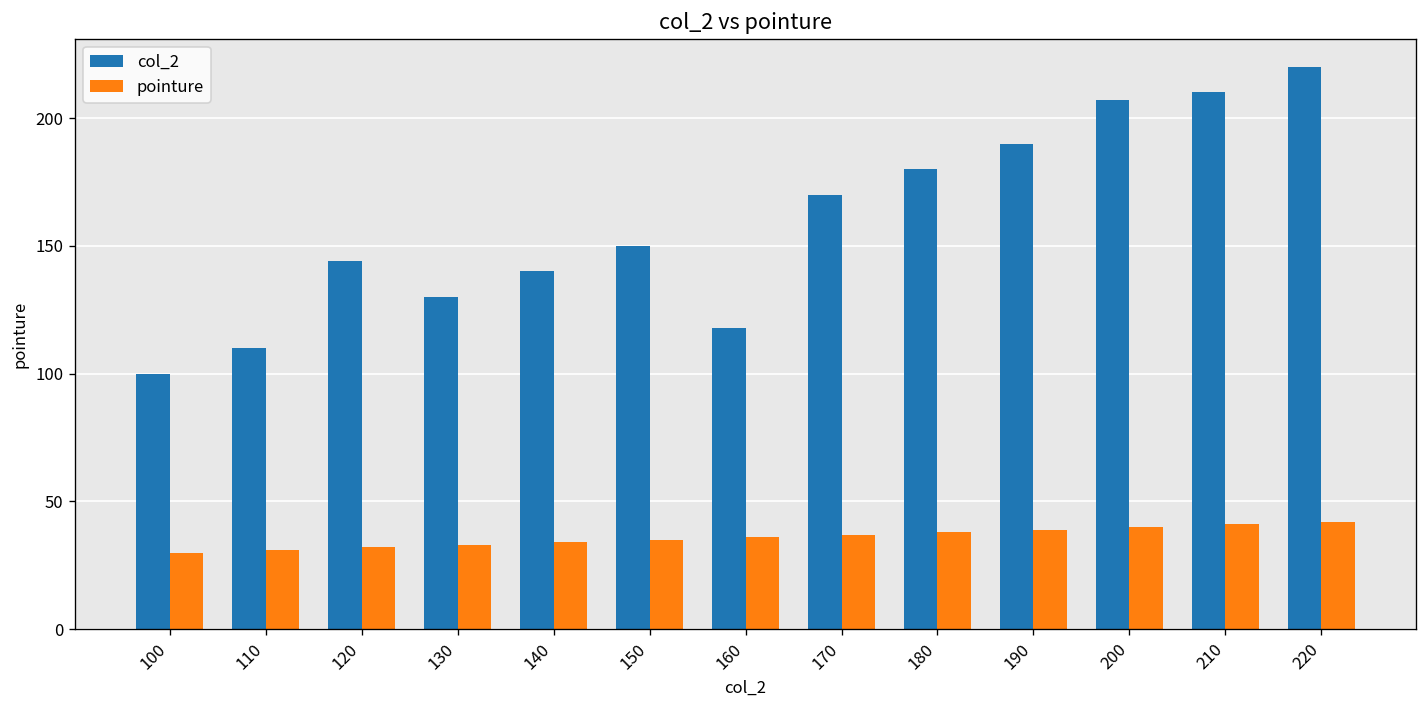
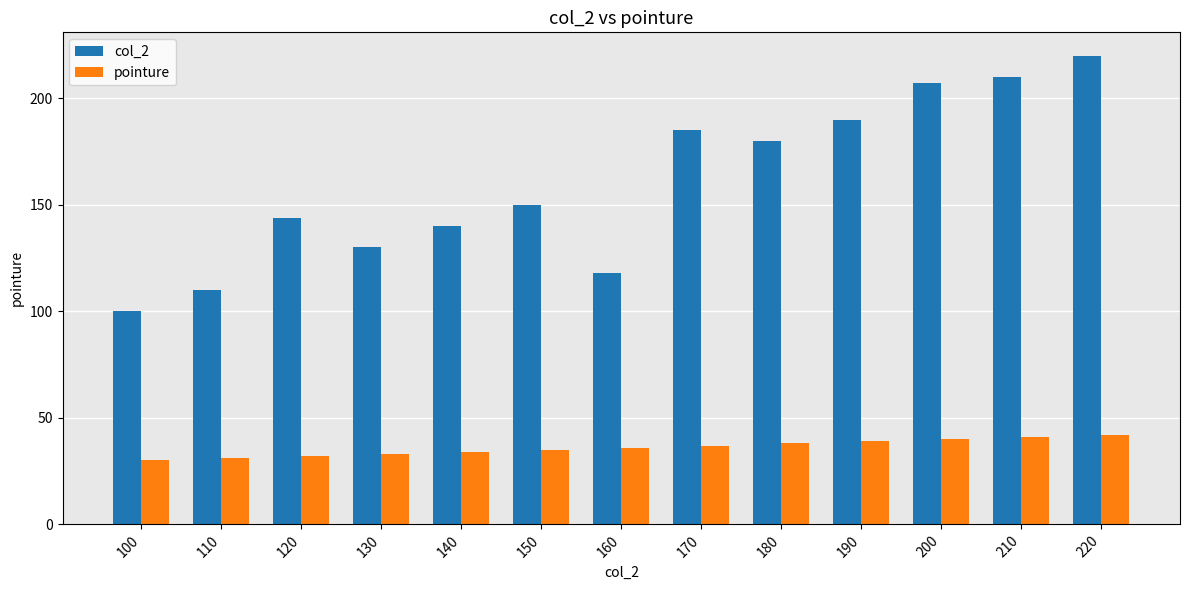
col_2, 170: 170 -> 185
